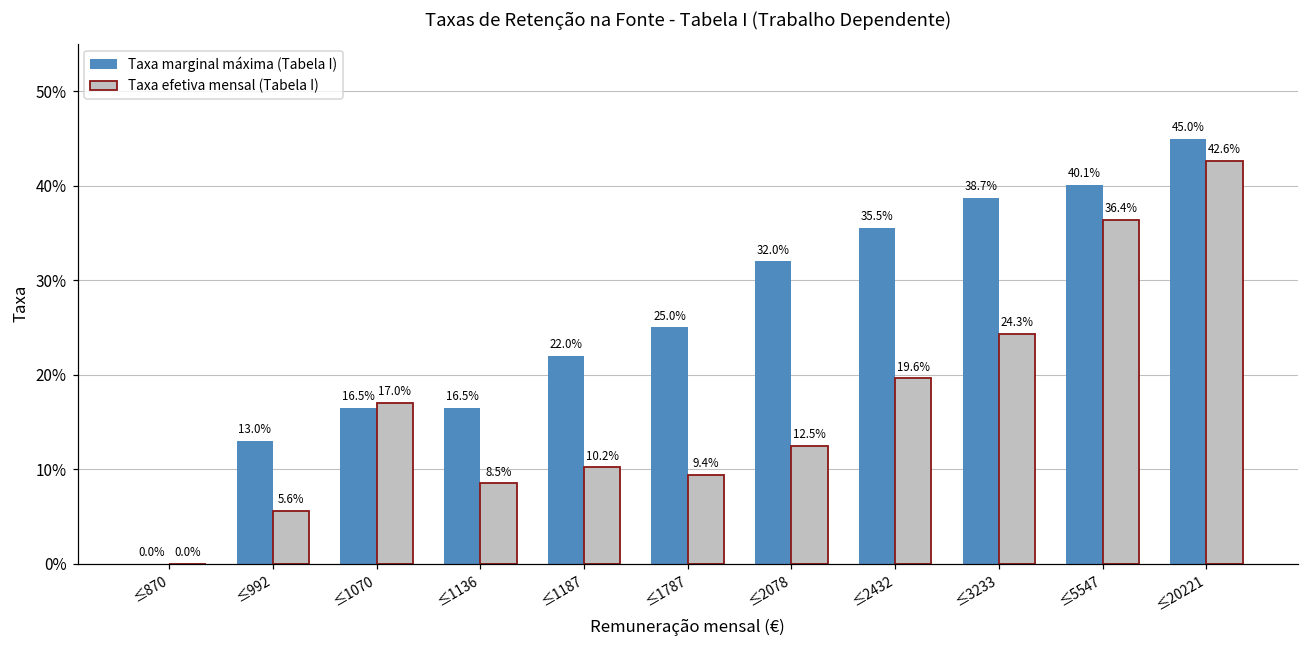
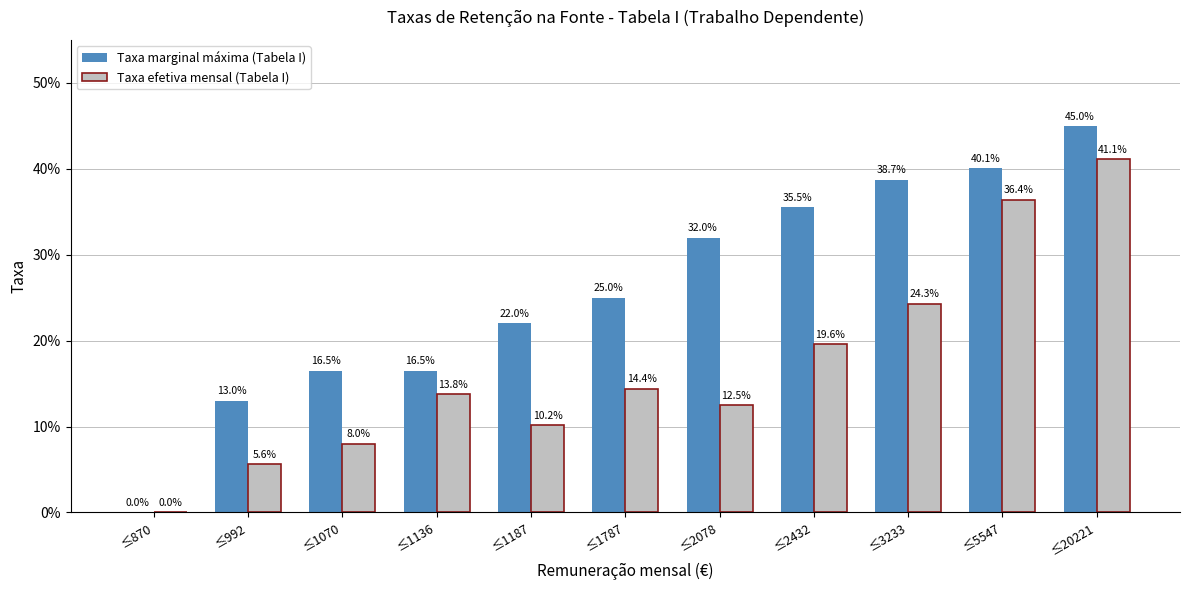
Taxa efetiva mensal (Tabela I), ≤1070: 17.0% -> 8.0%
Taxa efetiva mensal (Tabela I), ≤1136: 8.5% -> 13.8%
Taxa efetiva mensal (Tabela I), ≤1787: 9.4% -> 14.4%
Taxa efetiva mensal (Tabela I), ≤20221: 42.6% -> 41.1%
